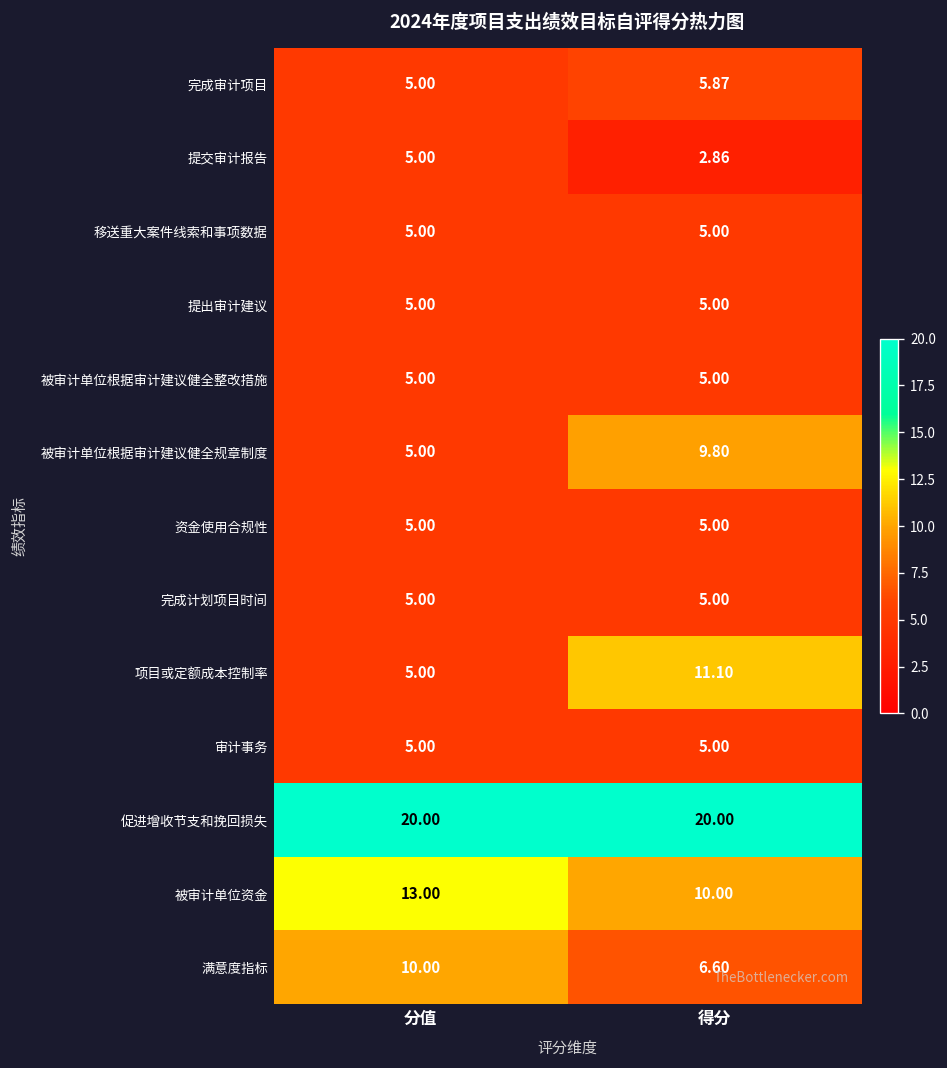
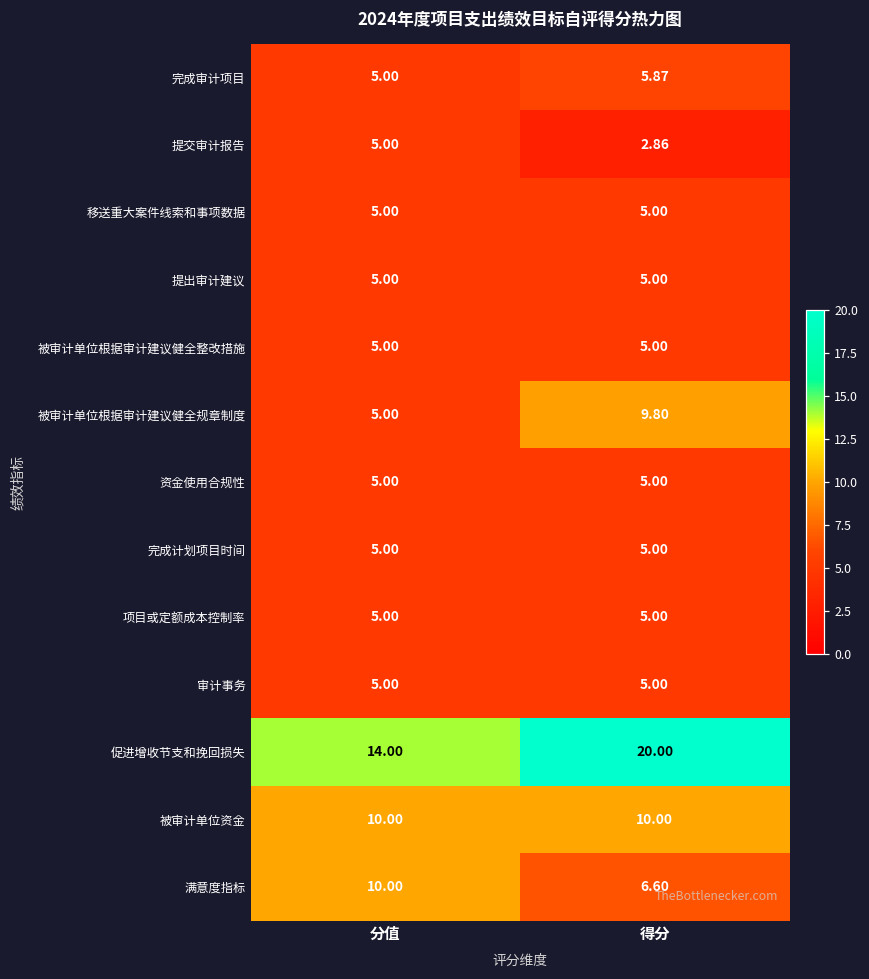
项目或定额成本控制率, 得分: 11.10 -> 5.00
促进增收节支和挽回损失, 分值: 20.00 -> 14.00
被审计单位资金, 分值: 13.00 -> 10.00
